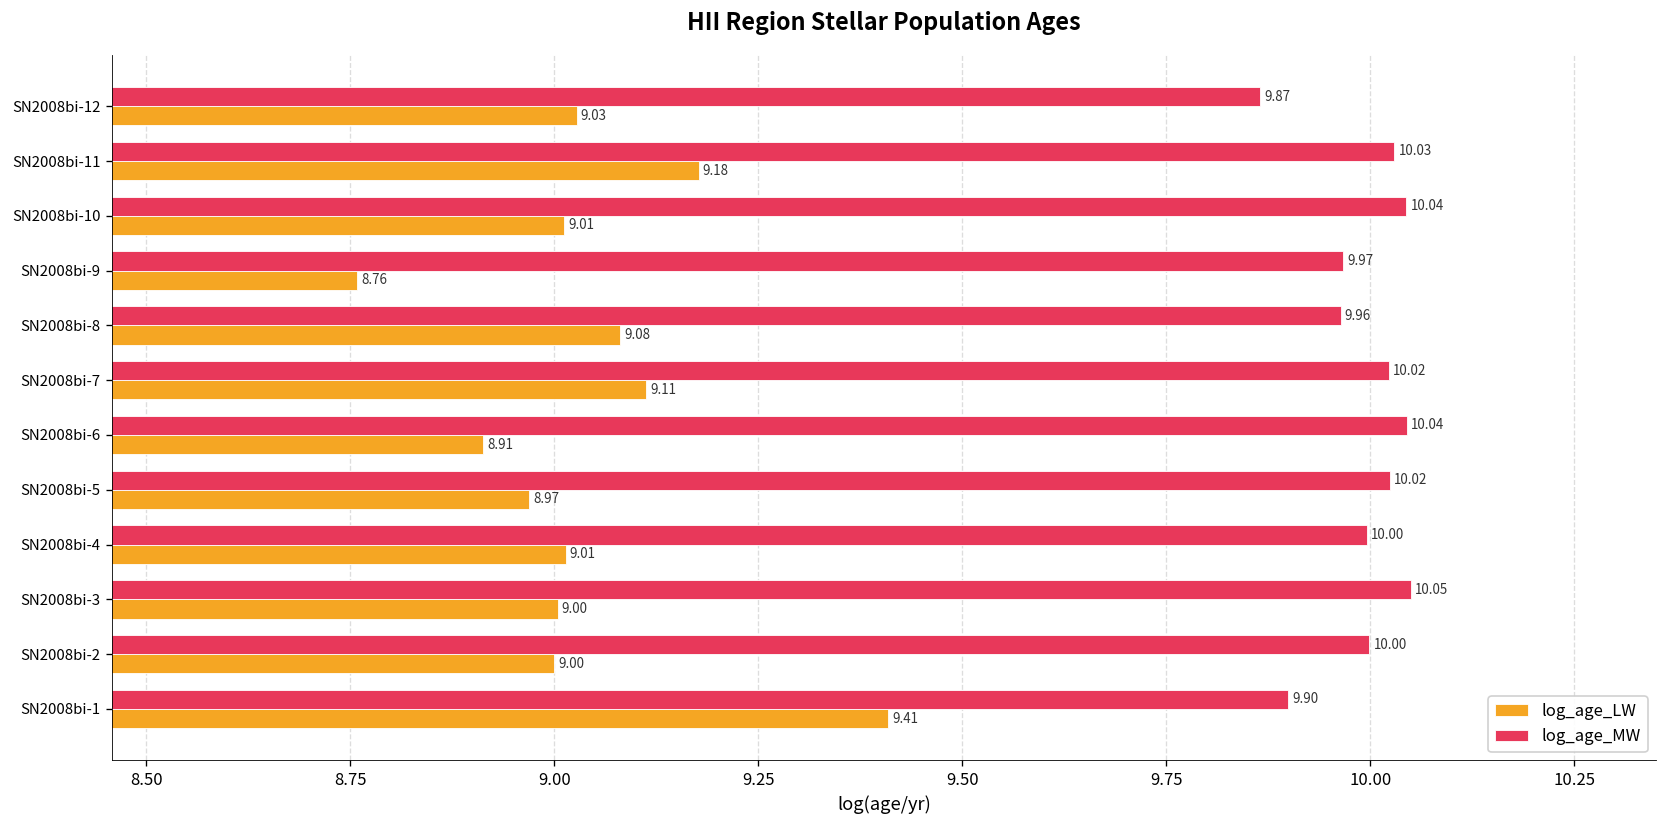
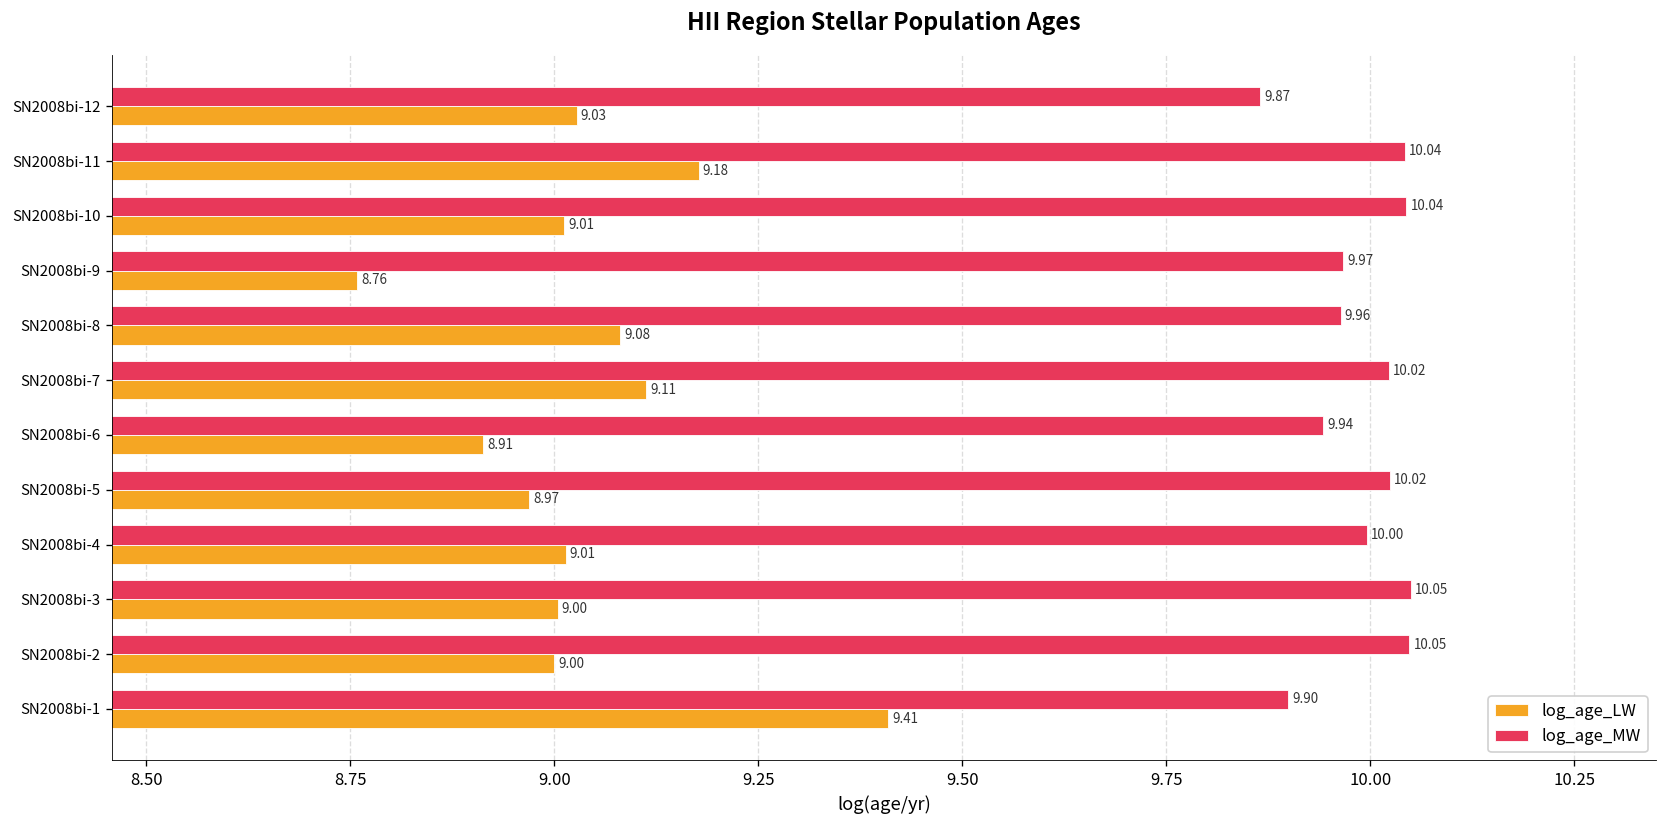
log_age_MW, SN2008bi-11: 10.03 -> 10.04
log_age_MW, SN2008bi-6: 10.04 -> 9.94
log_age_MW, SN2008bi-2: 10.00 -> 10.05
